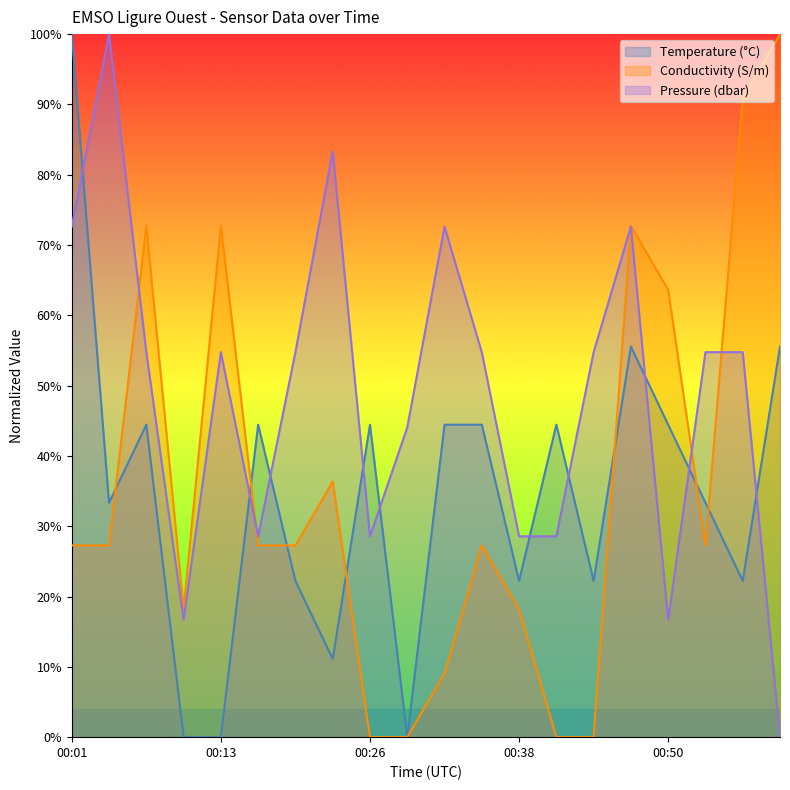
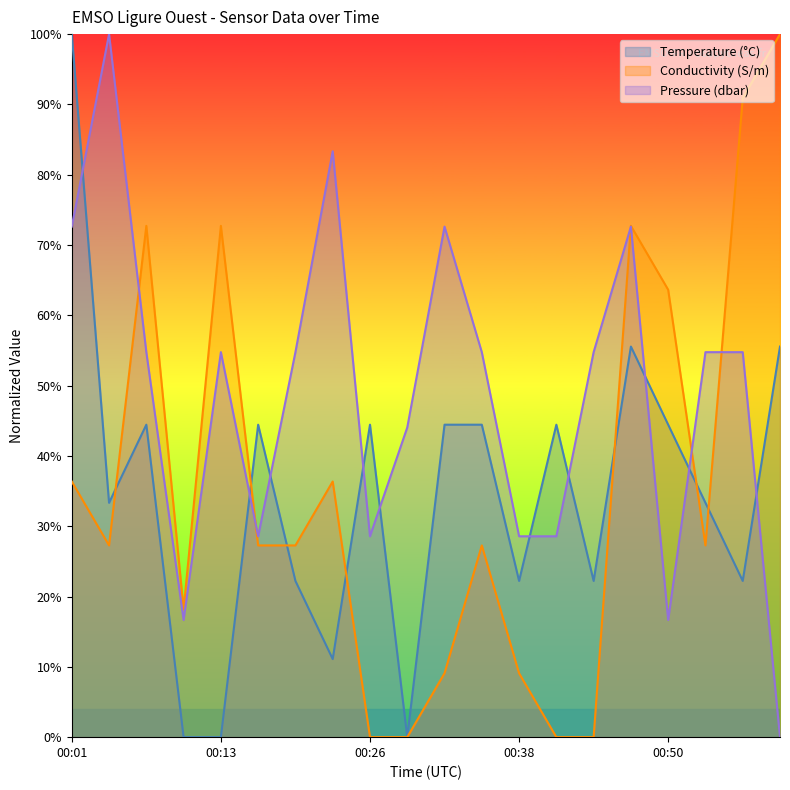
Conductivity (S/m), 00:01: 27% -> 36%
Conductivity (S/m), 00:38: 18% -> 9%
